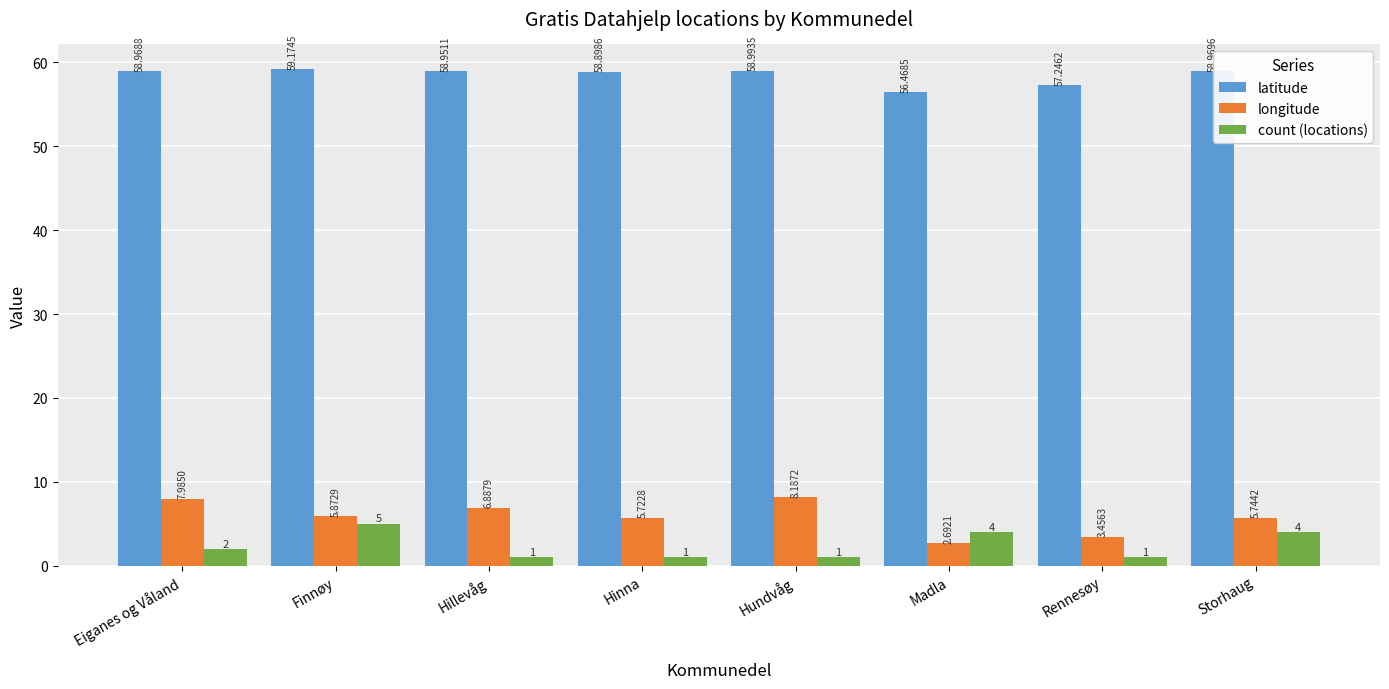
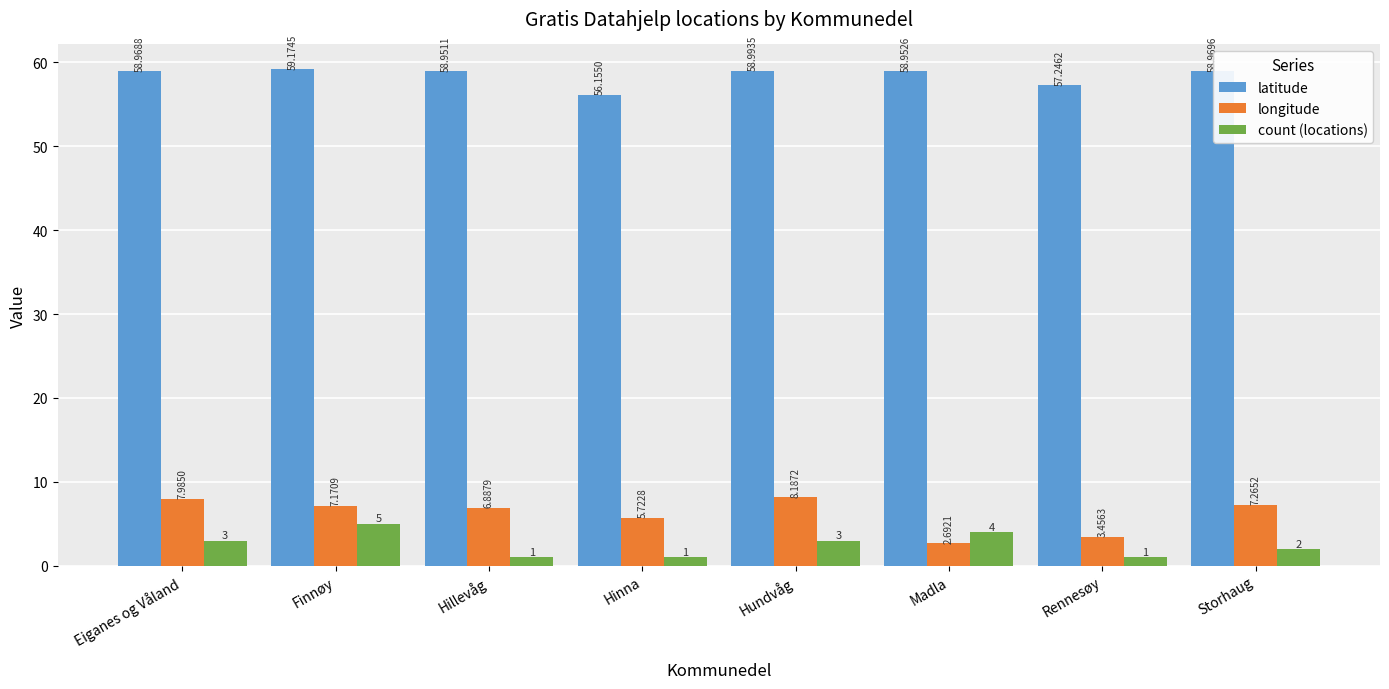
count (locations), Eiganes og Våland: 2 -> 3
longitude, Finnøy: 5.8729 -> 7.1709
latitude, Hinna: 58.8986 -> 56.1550
count (locations), Hundvåg: 1 -> 3
latitude, Madla: 56.4685 -> 58.9526
longitude, Storhaug: 5.7442 -> 7.2652
count (locations), Storhaug: 4 -> 2
